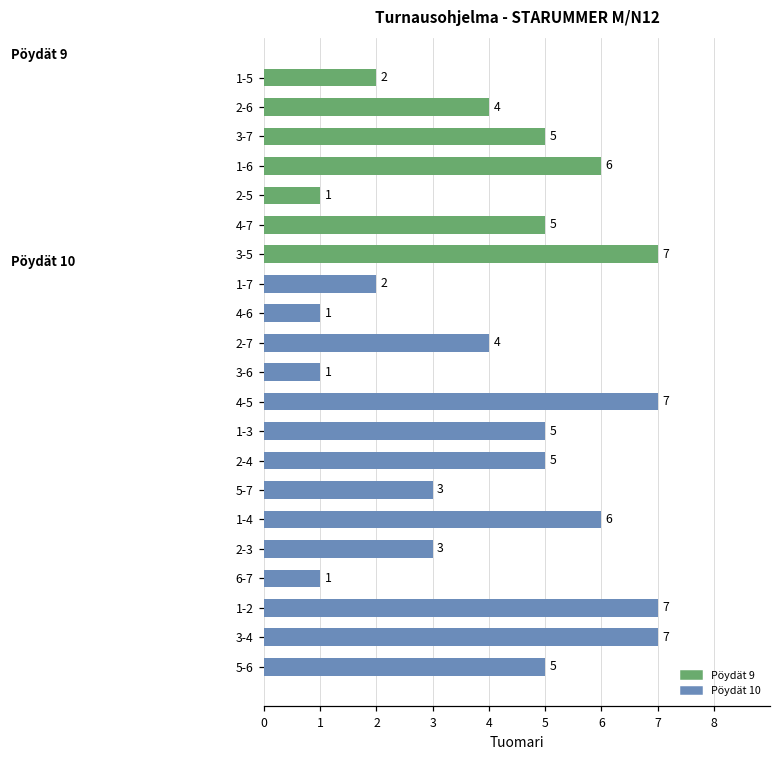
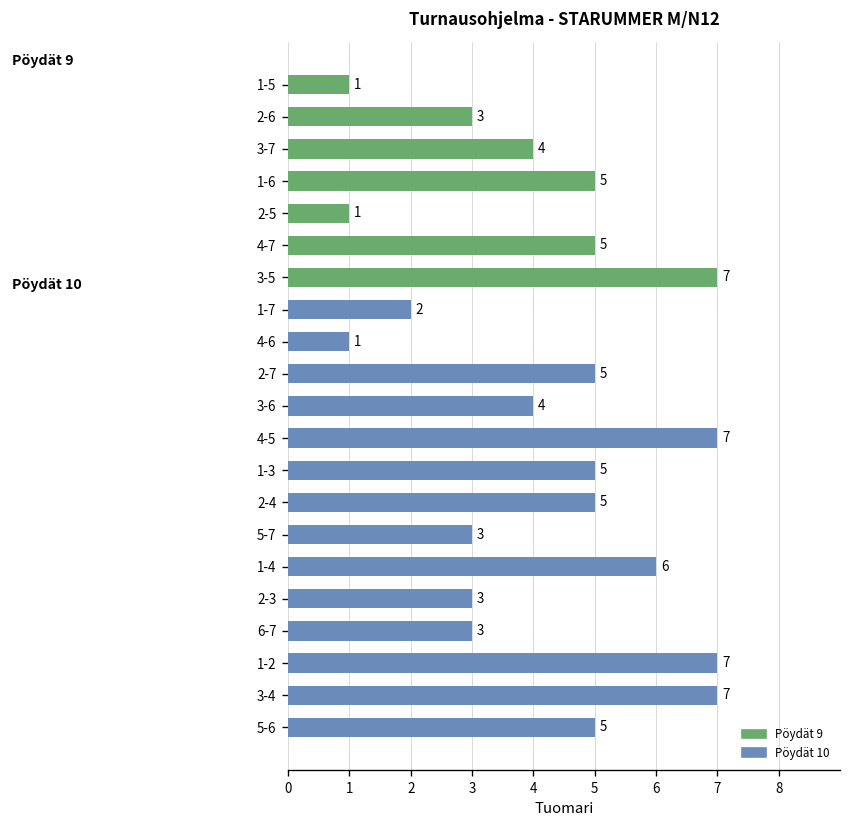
1-5: 2 -> 1
2-6: 4 -> 3
3-7: 5 -> 4
1-6: 6 -> 5
2-7: 4 -> 5
3-6: 1 -> 4
6-7: 1 -> 3
